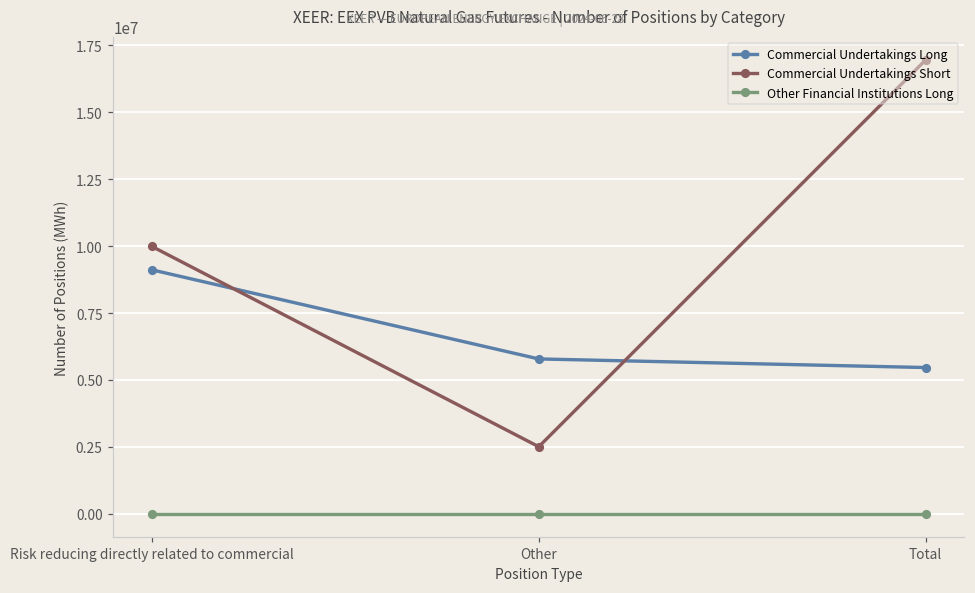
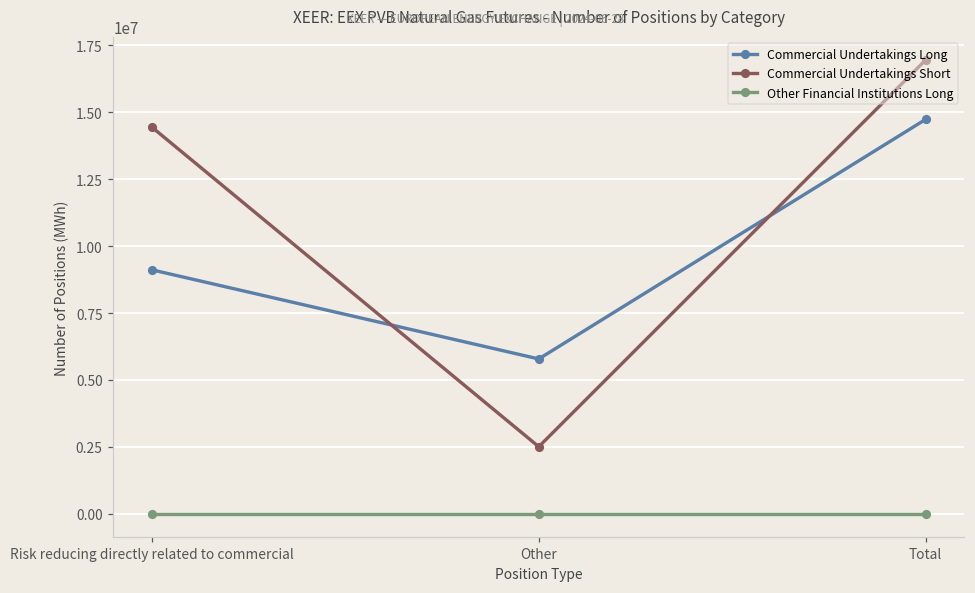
Commercial Undertakings Short, Risk reducing directly related to commercial: 10000000 -> 14400000
Commercial Undertakings Long, Total: 5500000 -> 14700000
